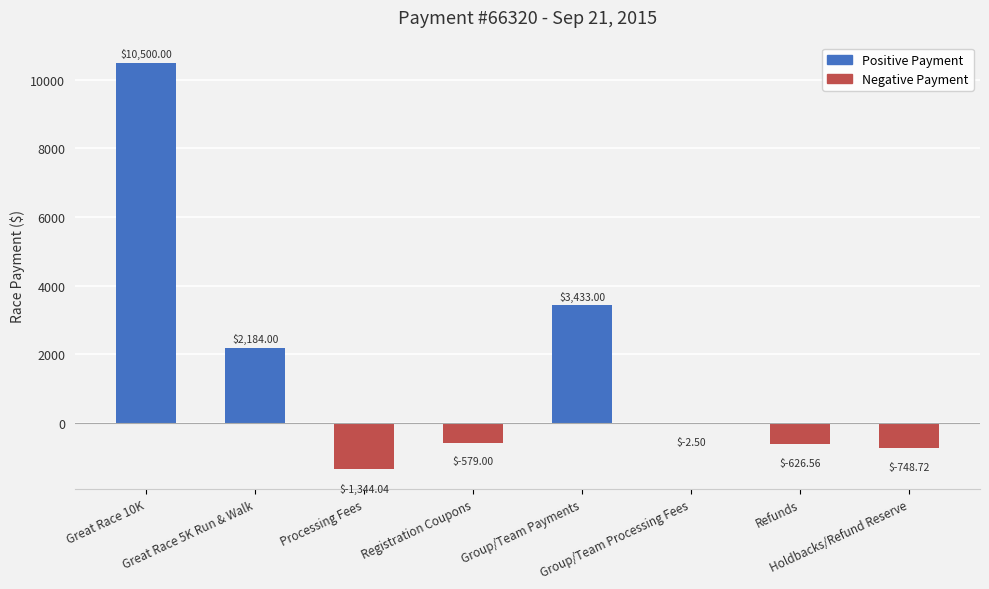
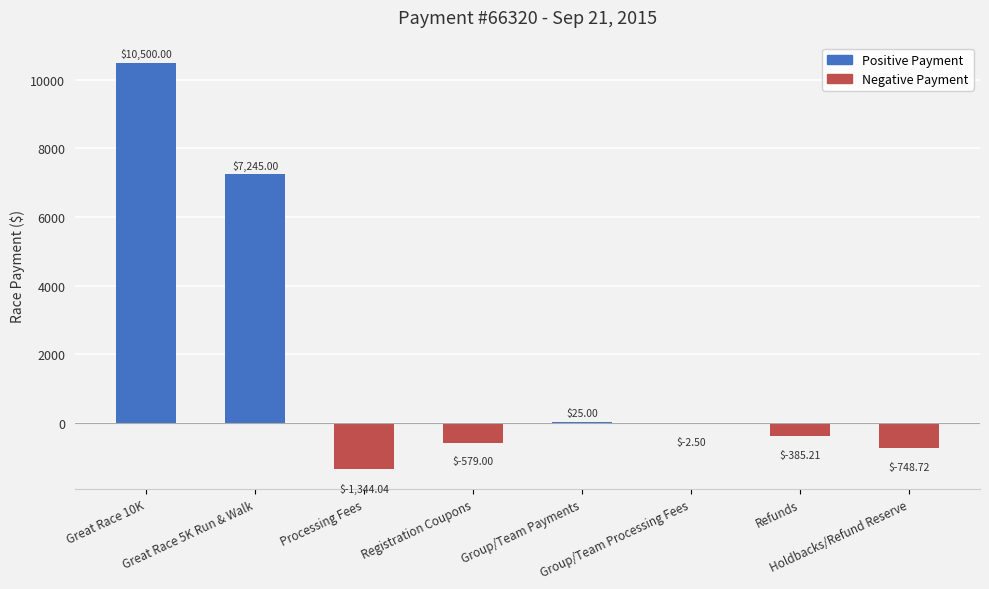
Great Race 5K Run & Walk: $2,184.00 -> $7,245.00
Group/Team Payments: $3,433.00 -> $25.00
Refunds: $-626.56 -> $-385.21
